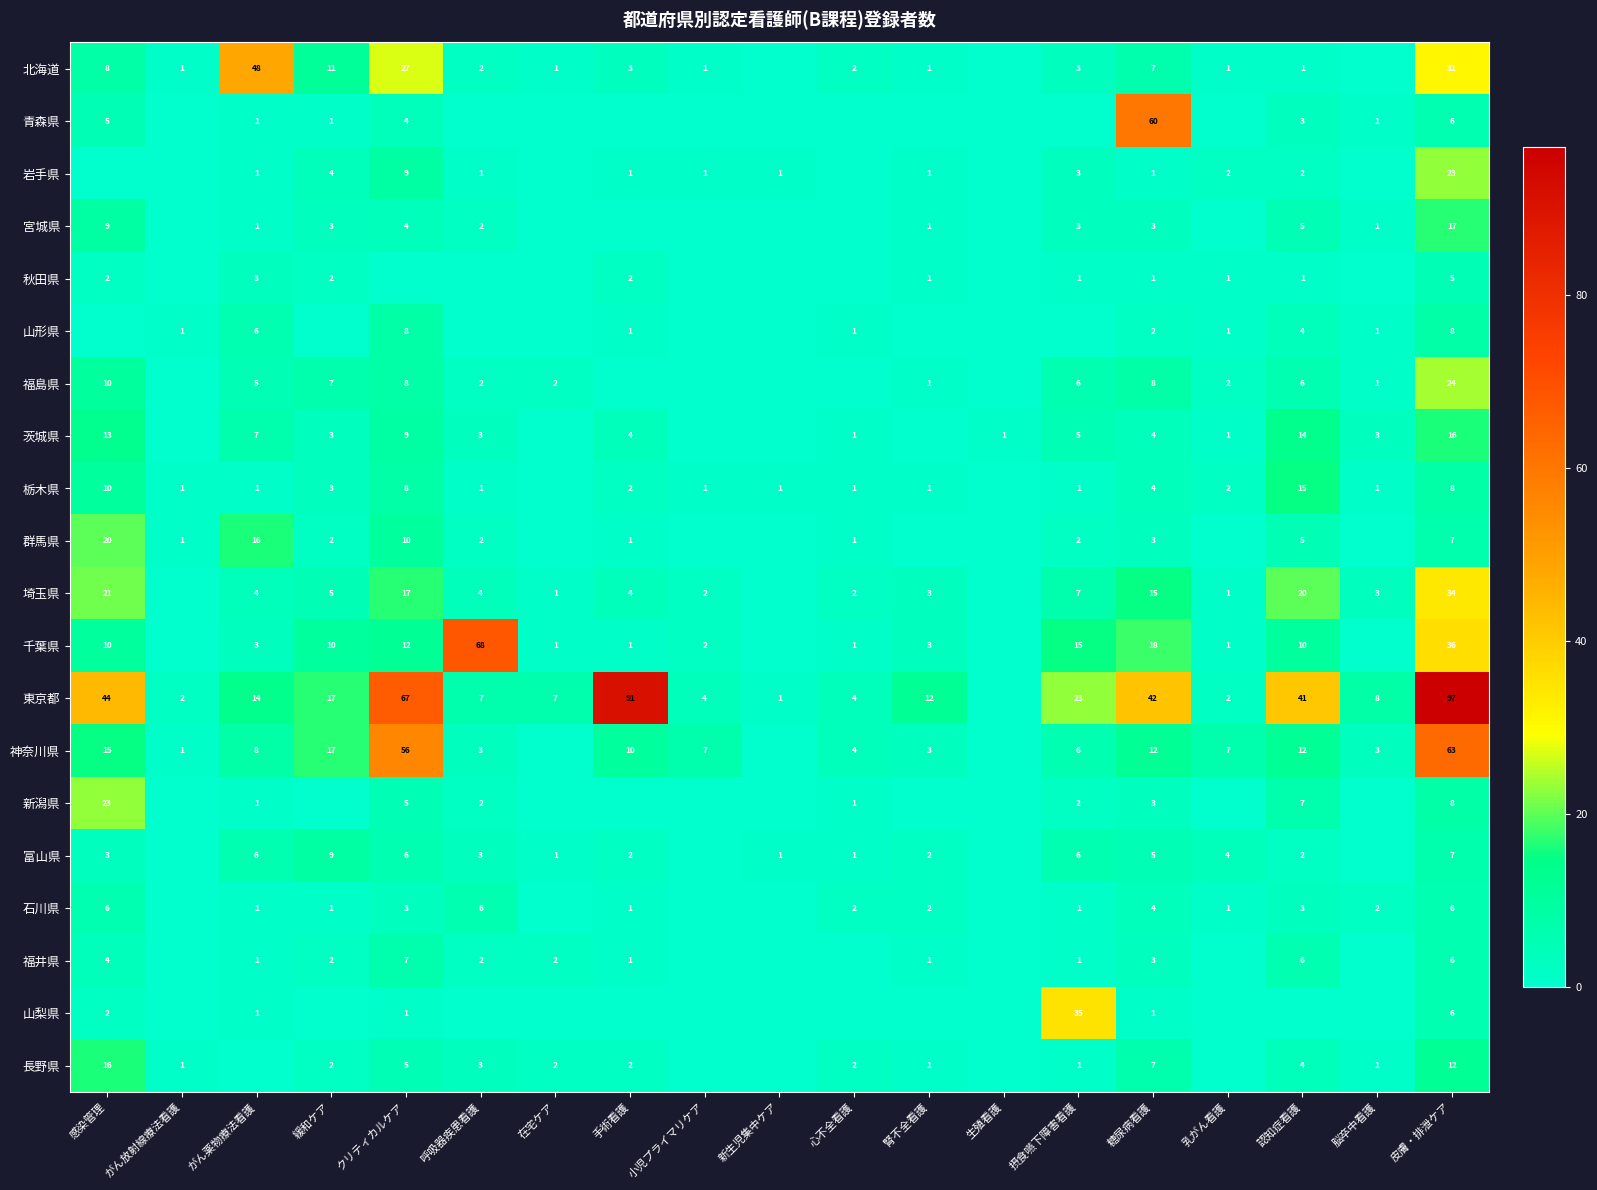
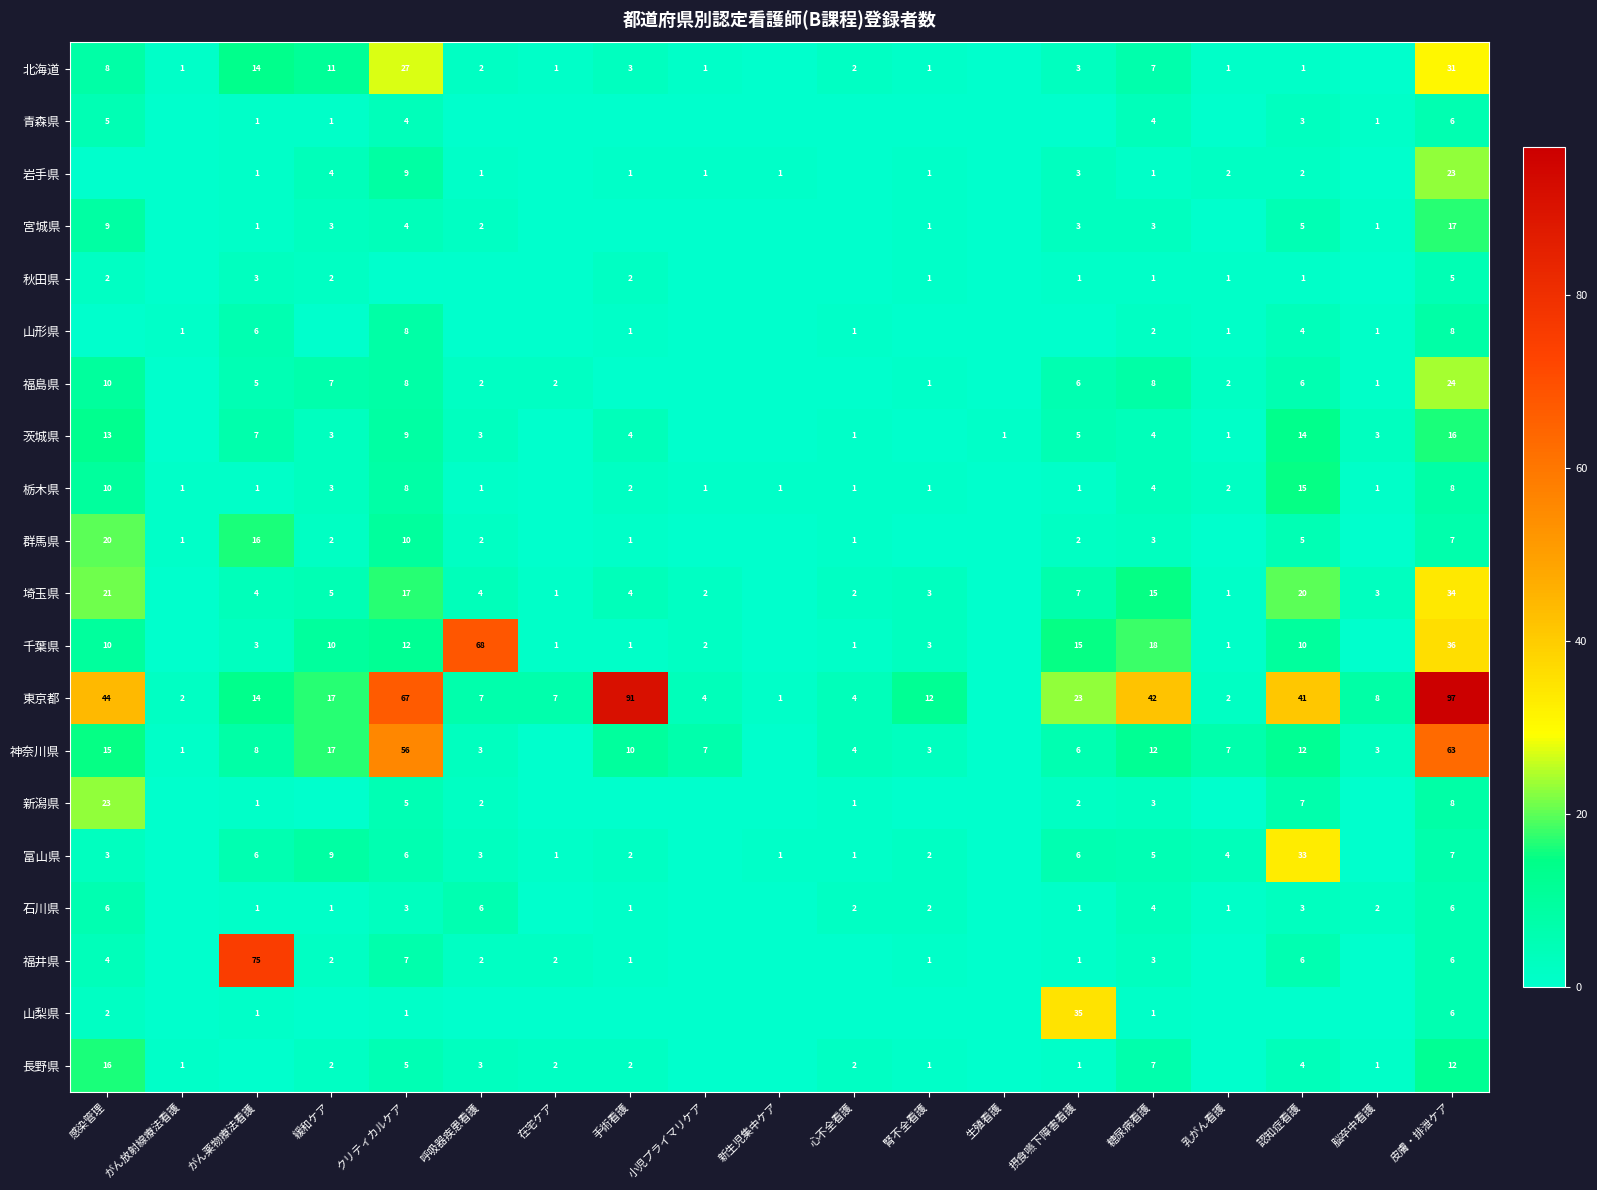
北海道, がん薬物療法看護: 48 -> 14
青森県, 糖尿病看護: 60 -> 4
富山県, 認知症看護: 2 -> 33
福井県, がん薬物療法看護: 1 -> 75
